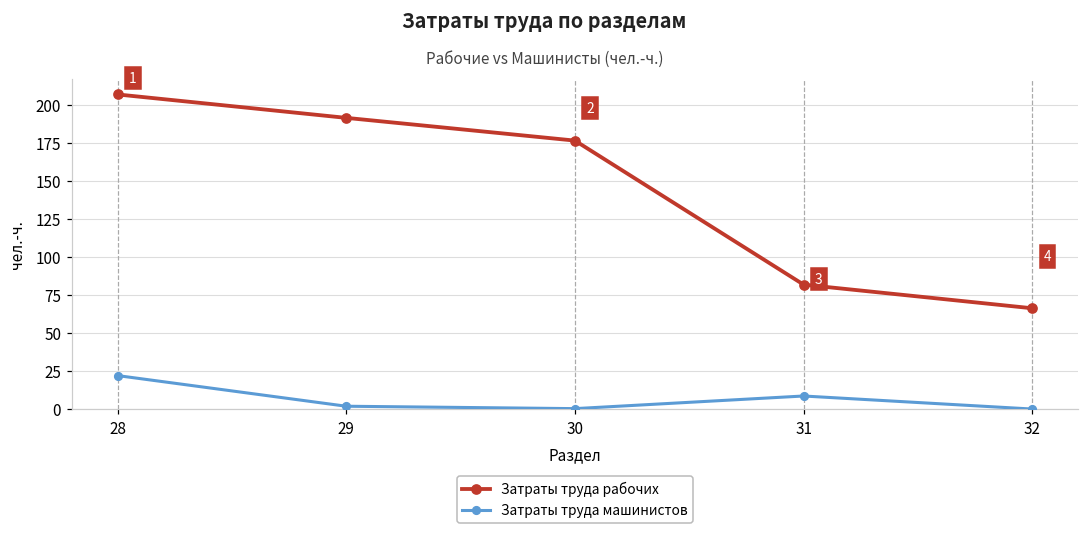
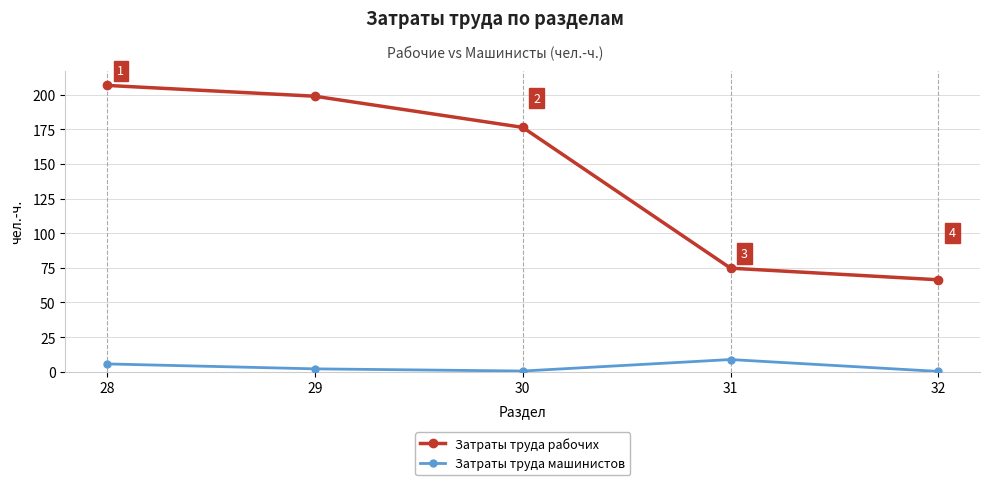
Затраты труда машинистов, 28: 22 -> 6
Затраты труда рабочих, 29: 191 -> 199
Затраты труда рабочих, 31: 82 -> 75
